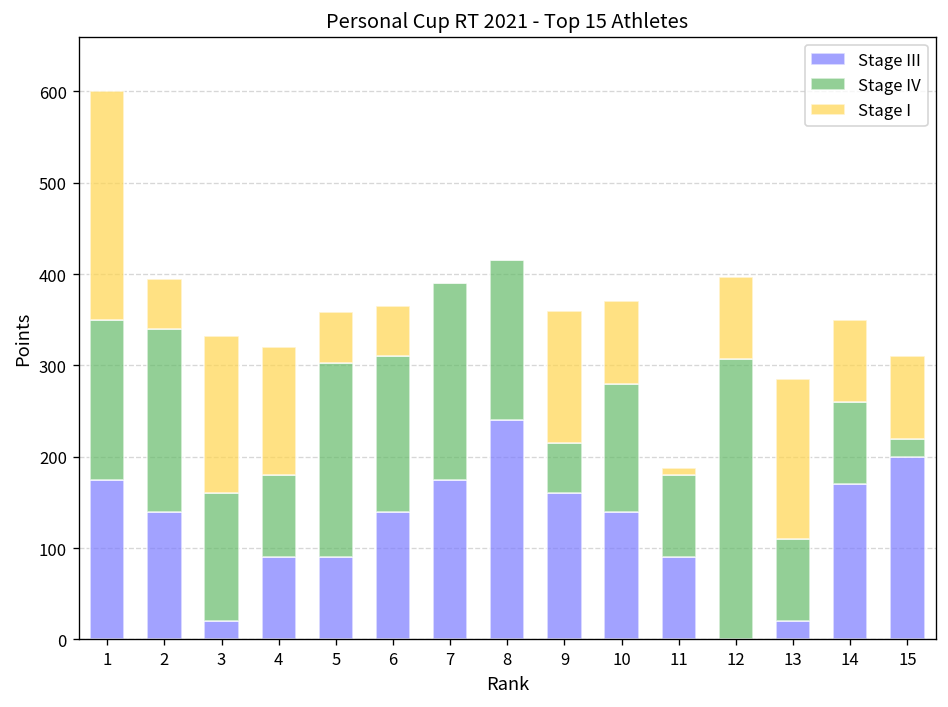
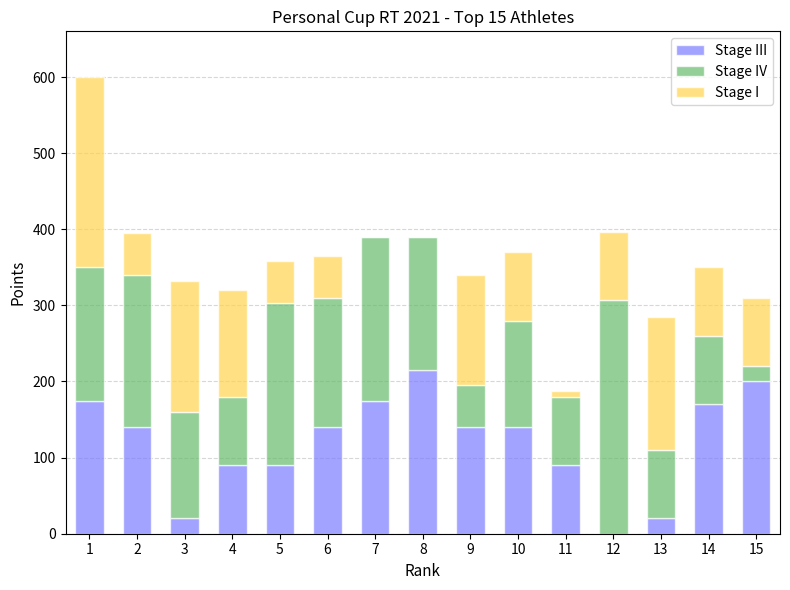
Stage III, 8: 240 -> 220
Stage III, 9: 160 -> 140
